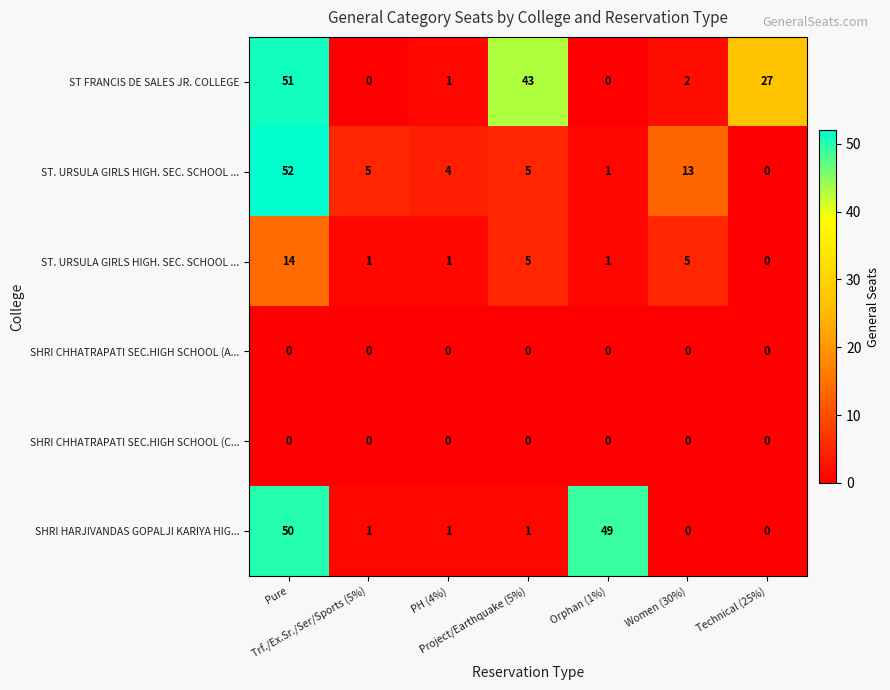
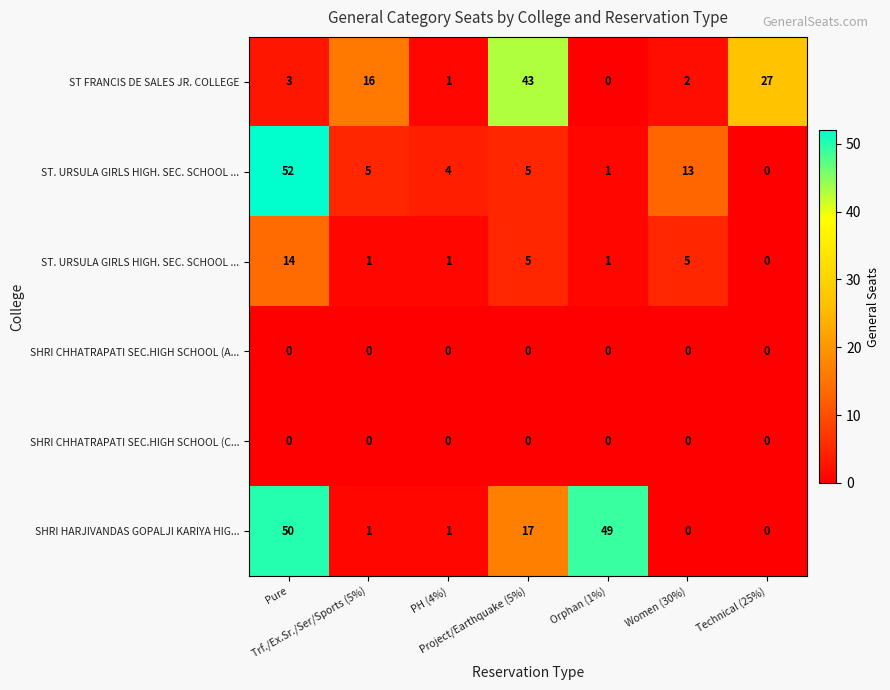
ST FRANCIS DE SALES JR. COLLEGE, Pure: 51 -> 3
ST FRANCIS DE SALES JR. COLLEGE, Trf./Ex.Sr./Ser/Sports (5%): 0 -> 16
SHRI HARJIVANDAS GOPALJI KARIYA HIG..., Project/Earthquake (5%): 1 -> 17
